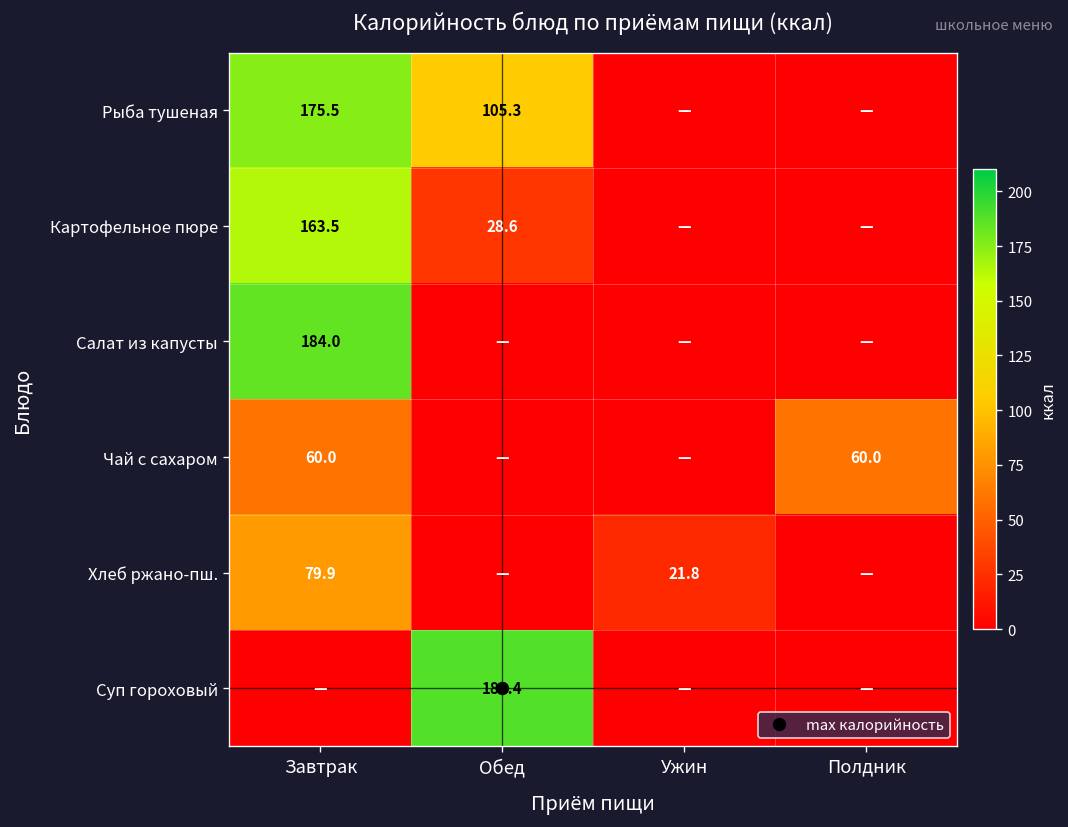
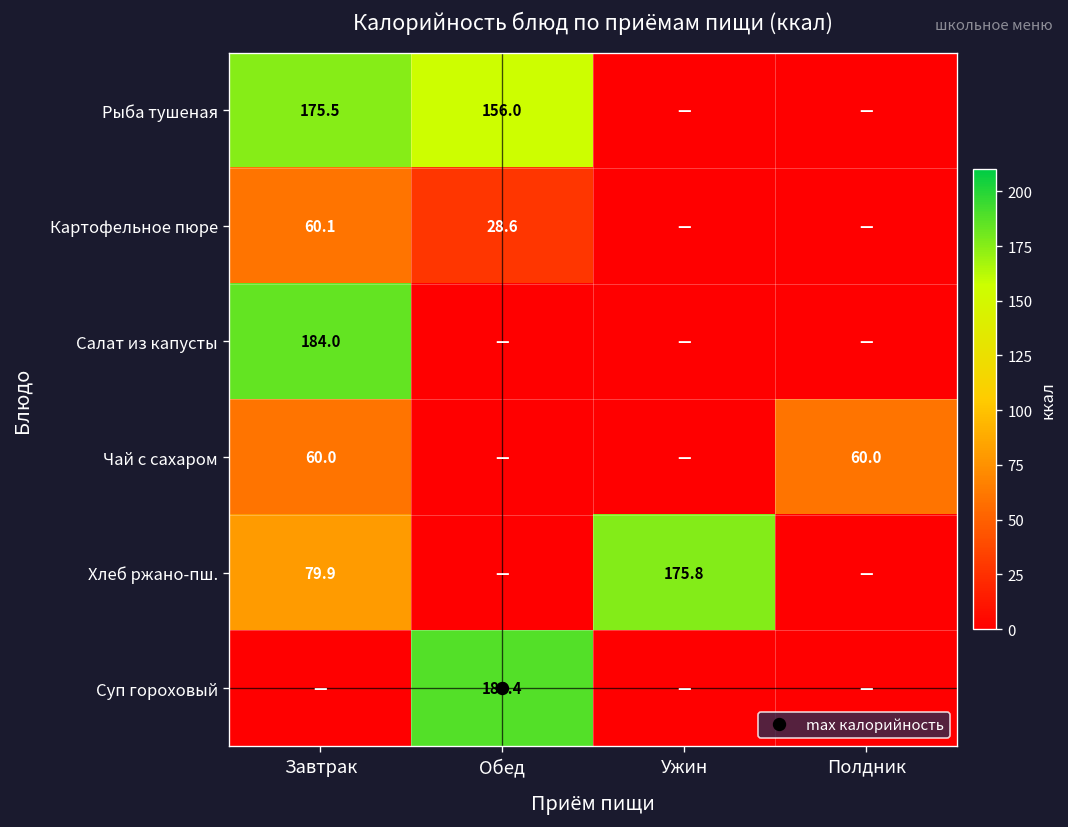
Рыба тушеная, Обед: 105.3 -> 156.0
Картофельное пюре, Завтрак: 163.5 -> 60.1
Хлеб ржано-пш., Ужин: 21.8 -> 175.8
